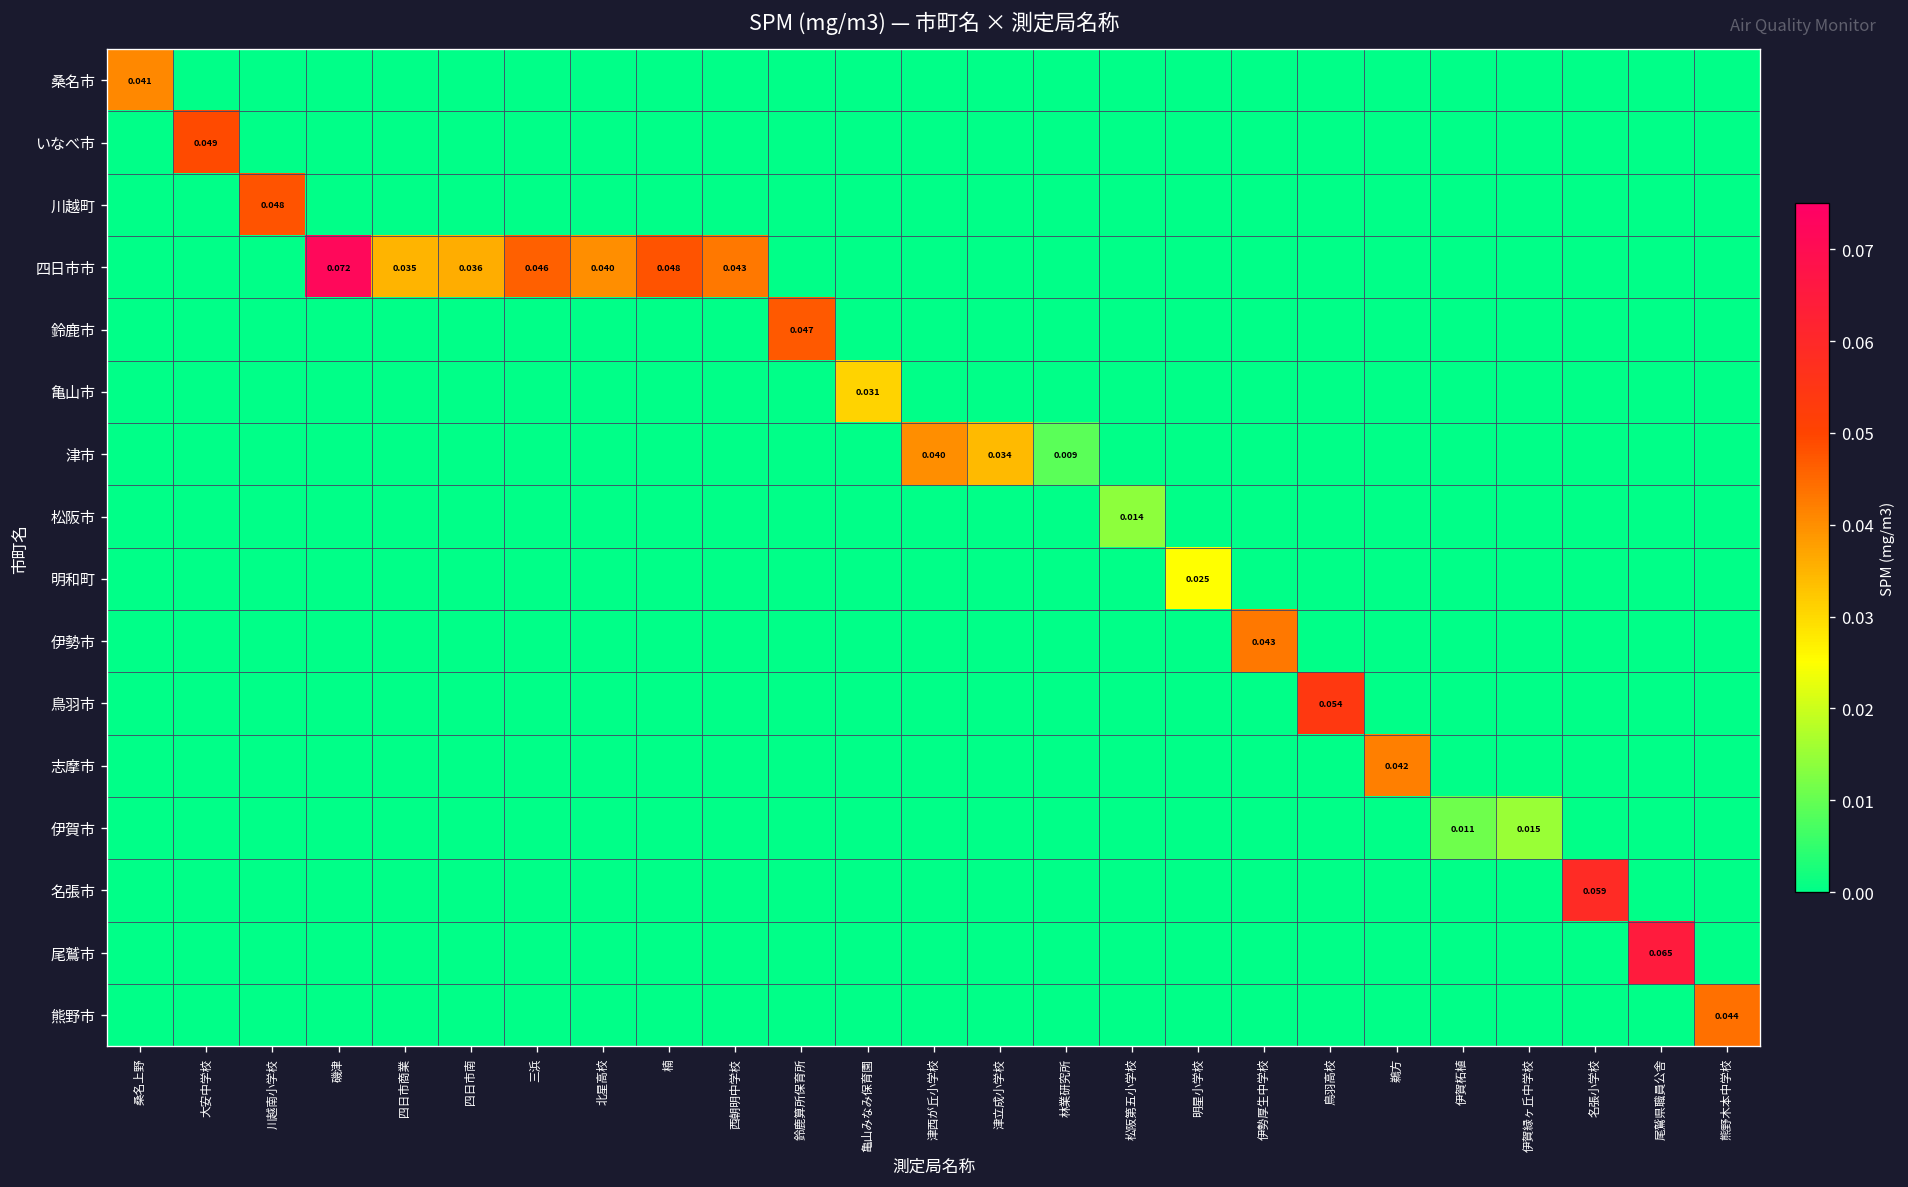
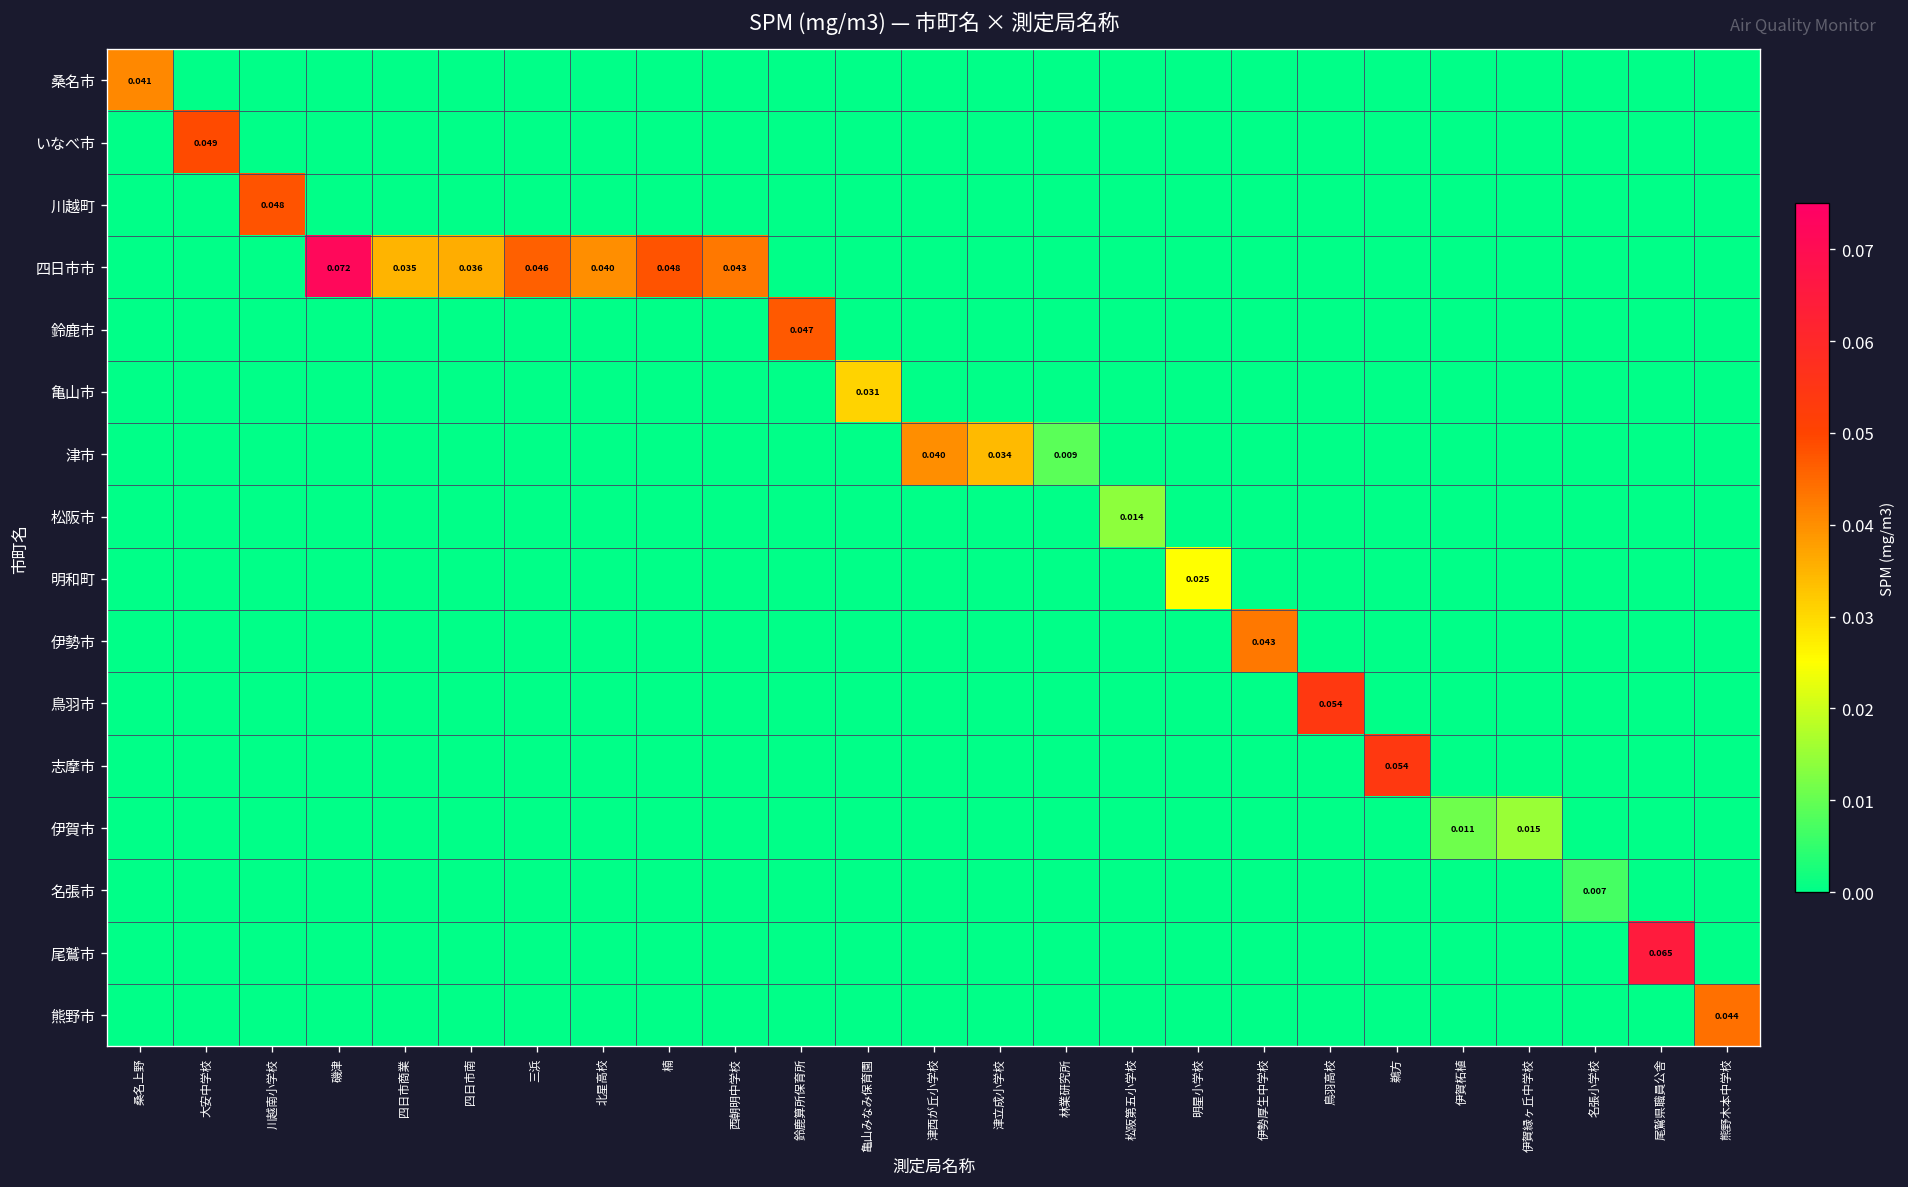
志摩市, 鵜方: 0.042 -> 0.054
名張市, 名張小学校: 0.059 -> 0.007
